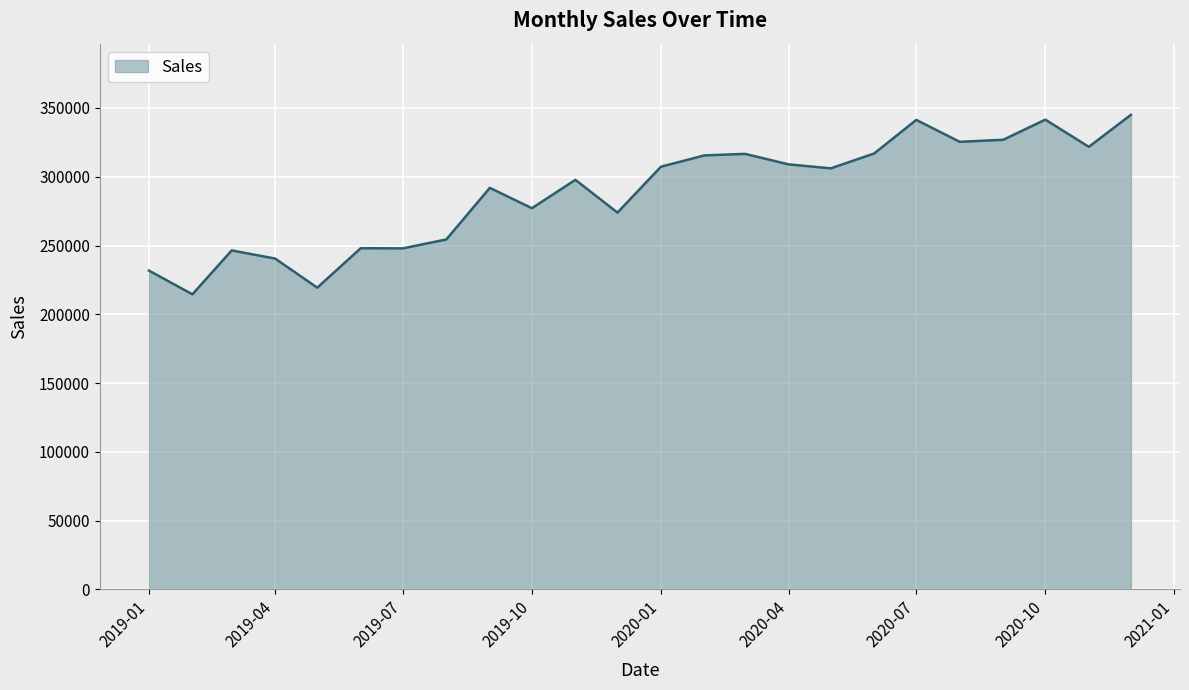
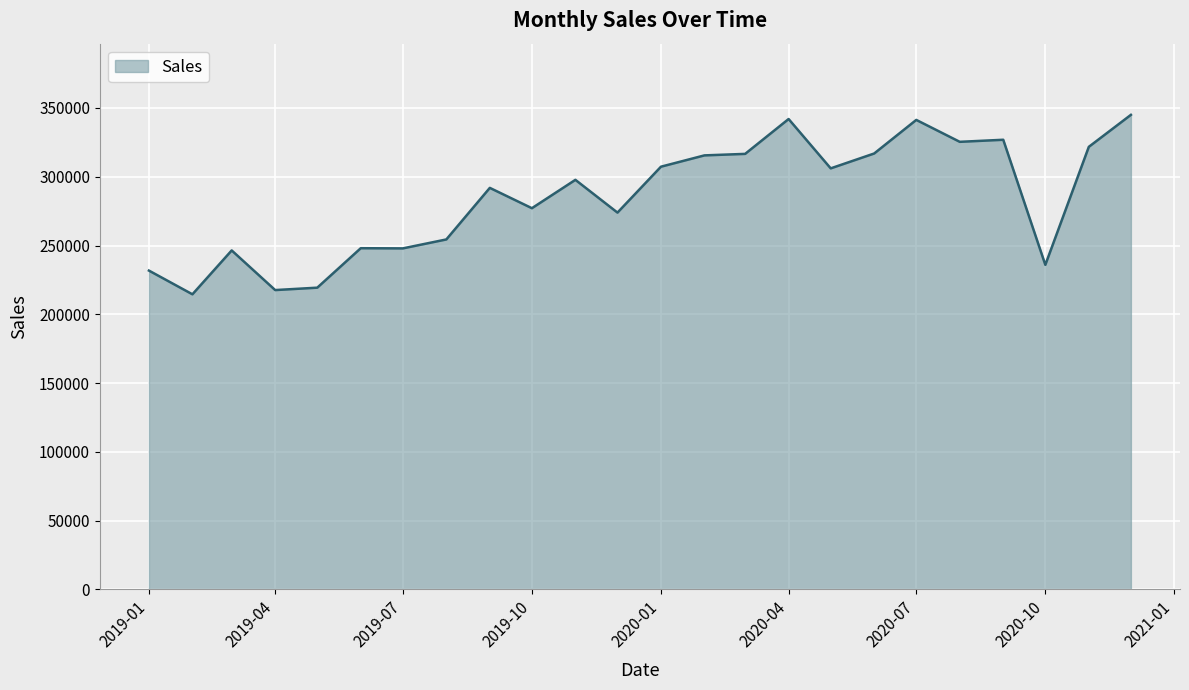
2019-04: 240000 -> 218000
2020-04: 309000 -> 342000
2020-10: 342000 -> 236000
